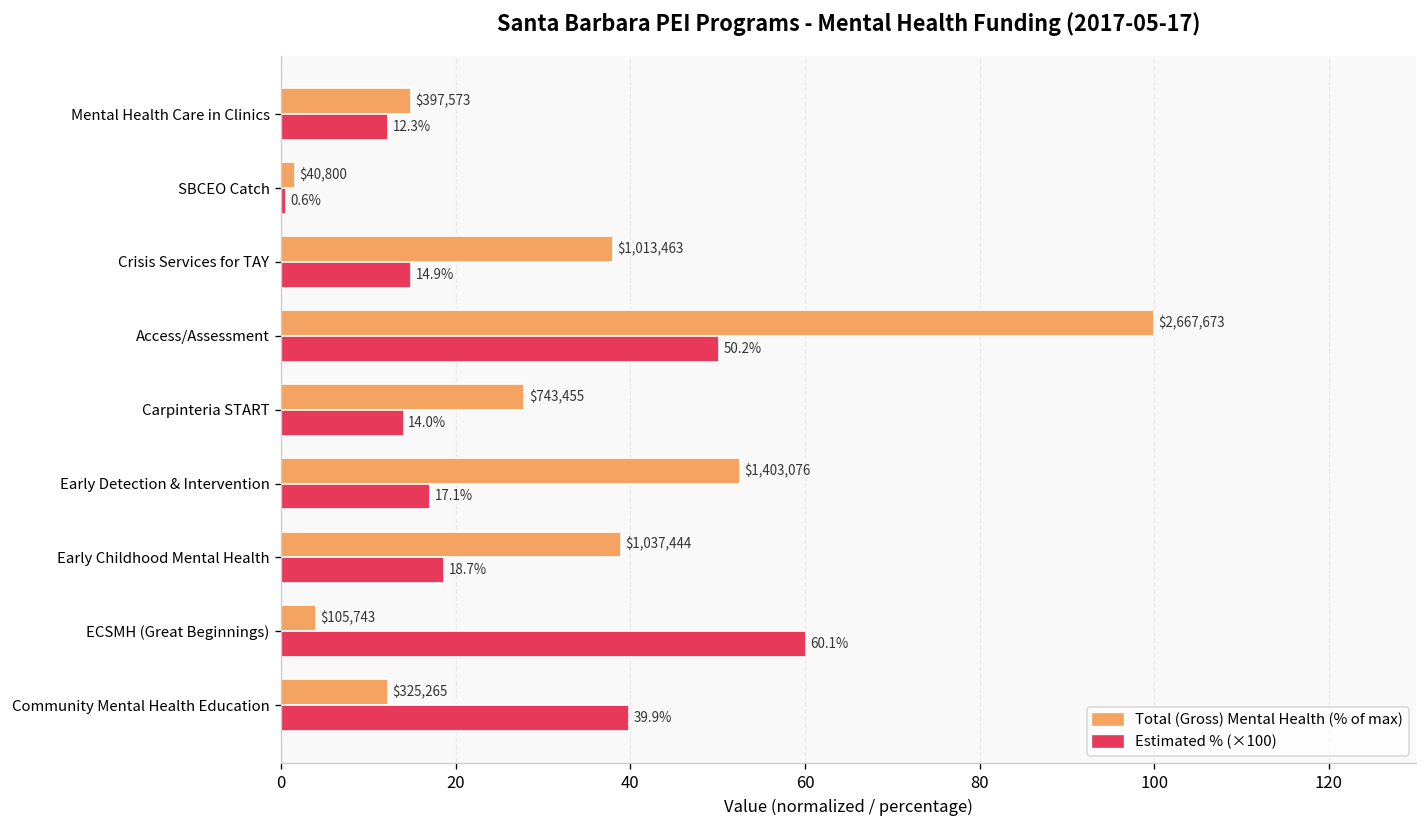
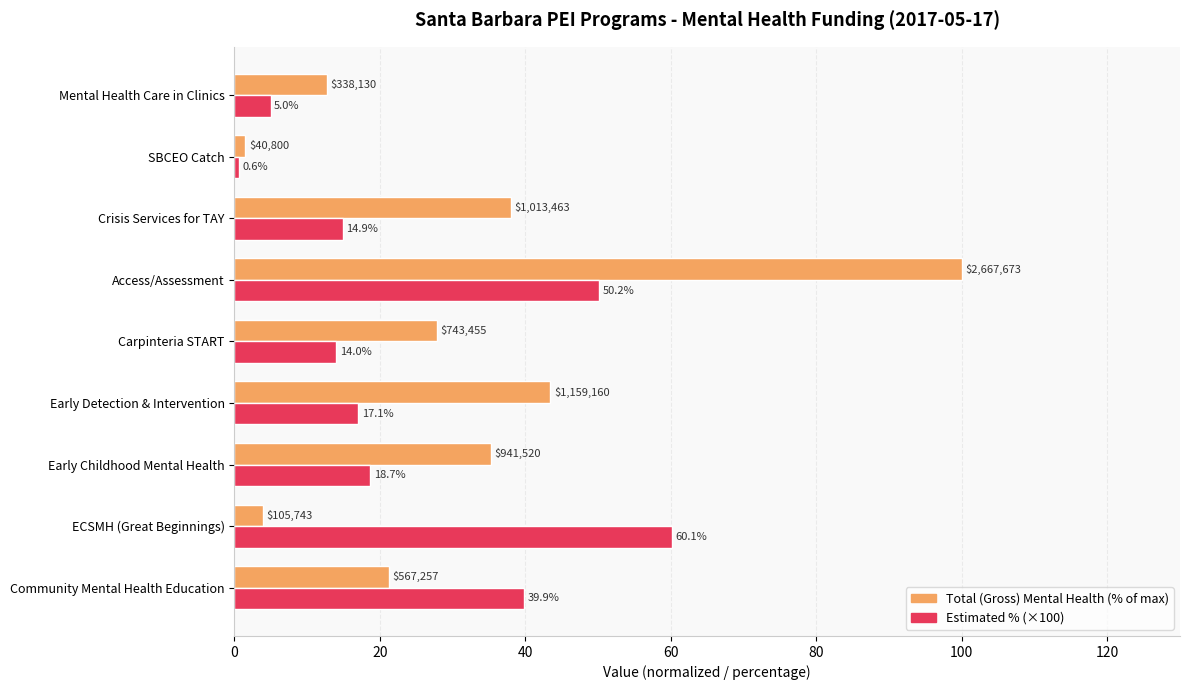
Total (Gross) Mental Health (% of max), Mental Health Care in Clinics: $397,573 -> $338,130
Estimated % (×100), Mental Health Care in Clinics: 12.3% -> 5.0%
Total (Gross) Mental Health (% of max), Early Detection & Intervention: $1,403,076 -> $1,159,160
Total (Gross) Mental Health (% of max), Early Childhood Mental Health: $1,037,444 -> $941,520
Total (Gross) Mental Health (% of max), Community Mental Health Education: $325,265 -> $567,257
